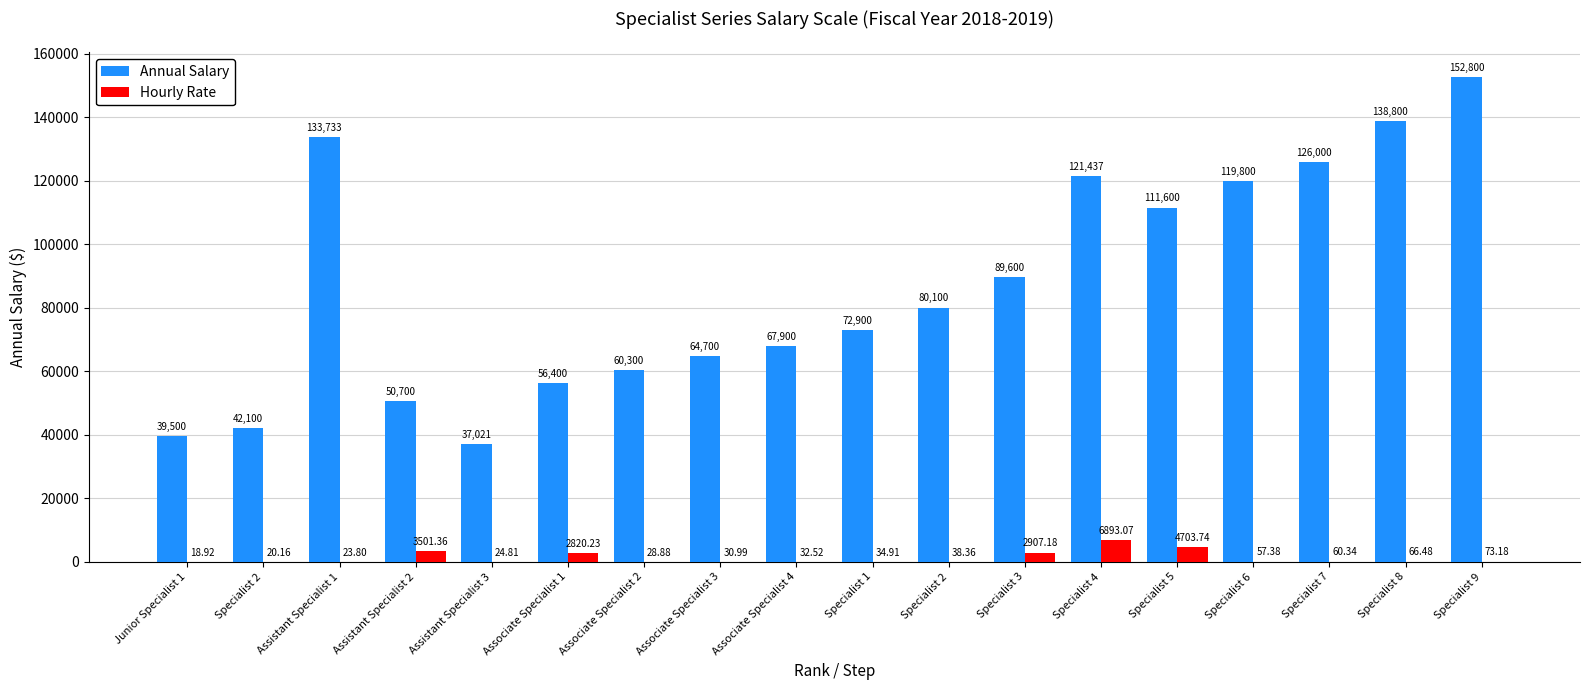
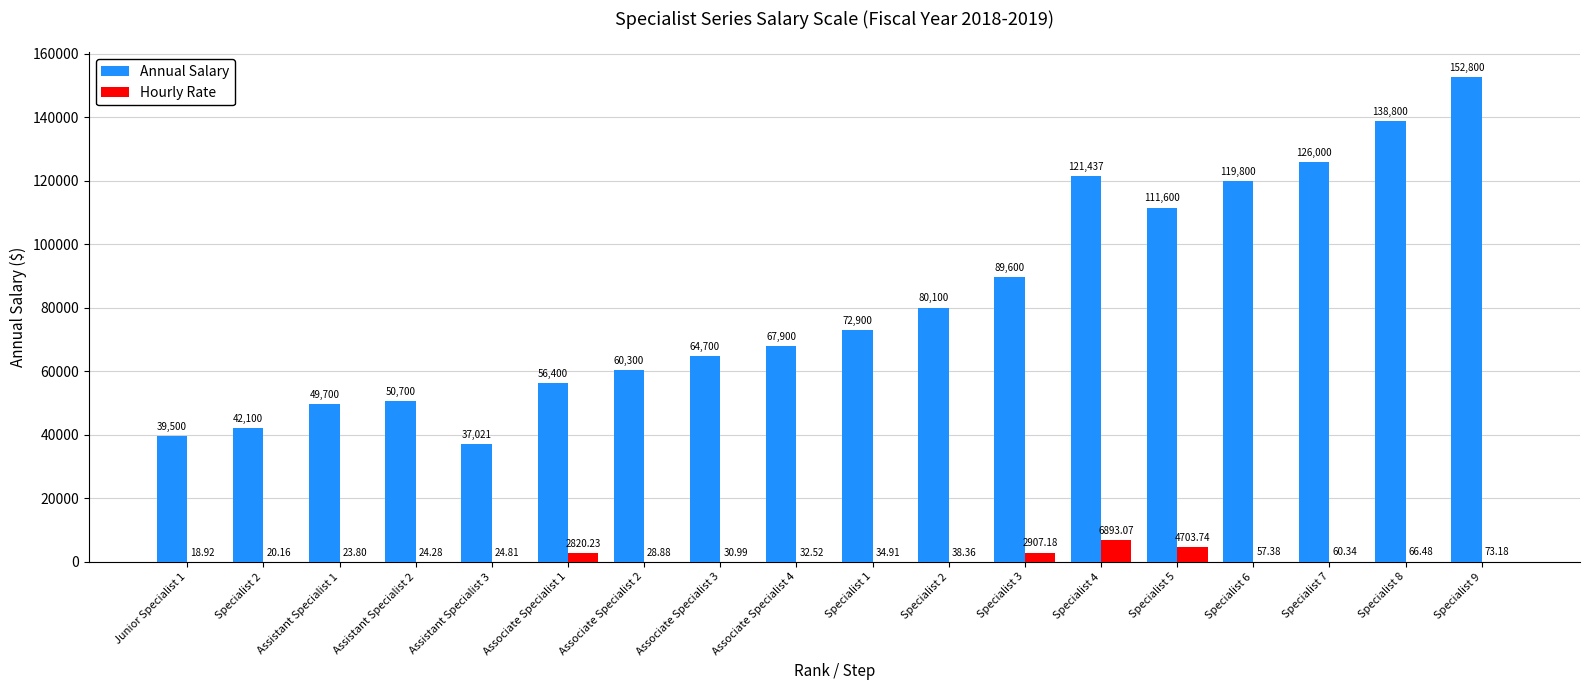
Annual Salary, Assistant Specialist 1: 133,733 -> 49,700
Hourly Rate, Assistant Specialist 2: 3501.36 -> 24.28
